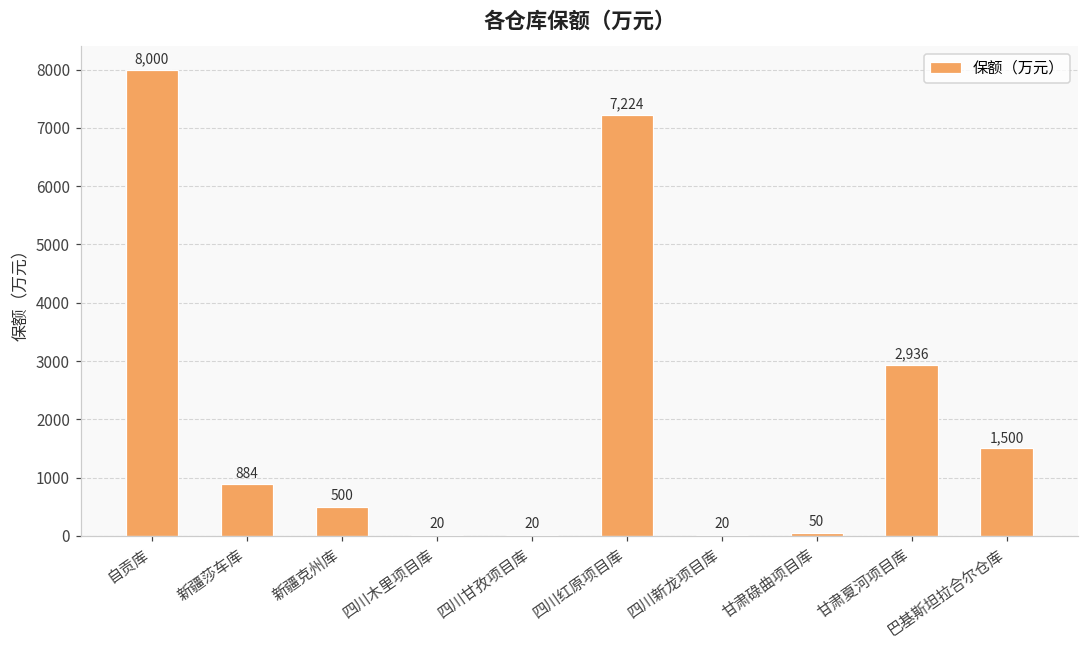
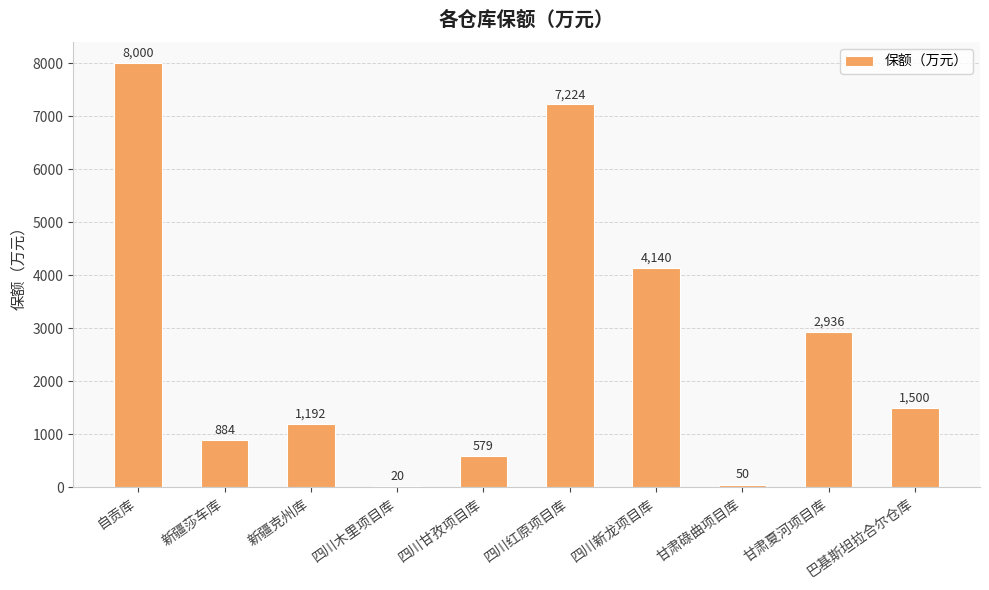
新疆克州库: 500 -> 1,192
四川甘孜项目库: 20 -> 579
四川新龙项目库: 20 -> 4,140
